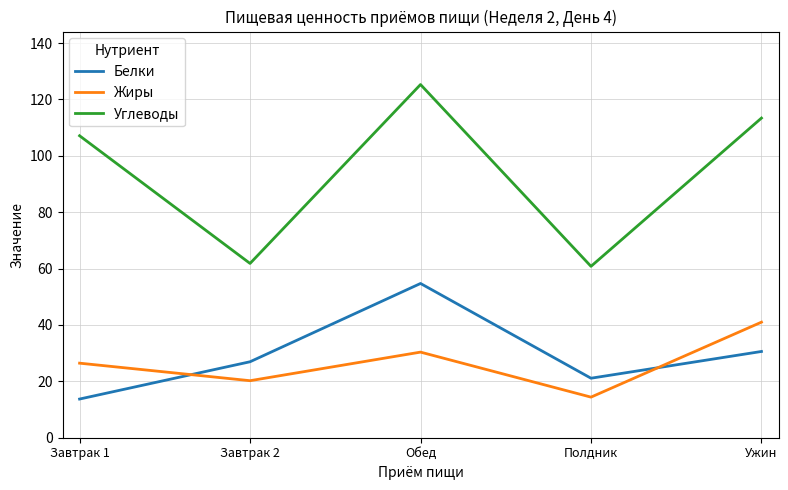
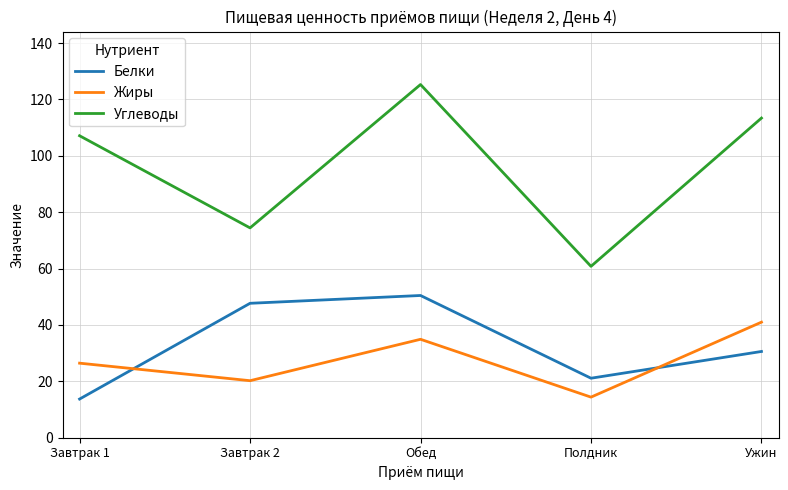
Белки, Завтрак 2: 27 -> 48
Углеводы, Завтрак 2: 62 -> 74
Белки, Обед: 55 -> 50
Жиры, Обед: 30 -> 35
